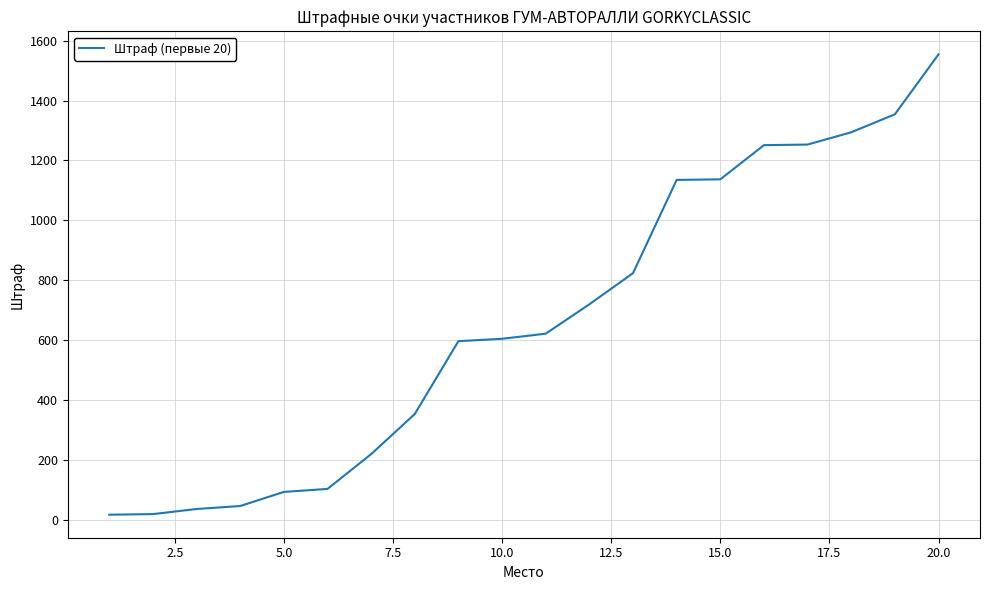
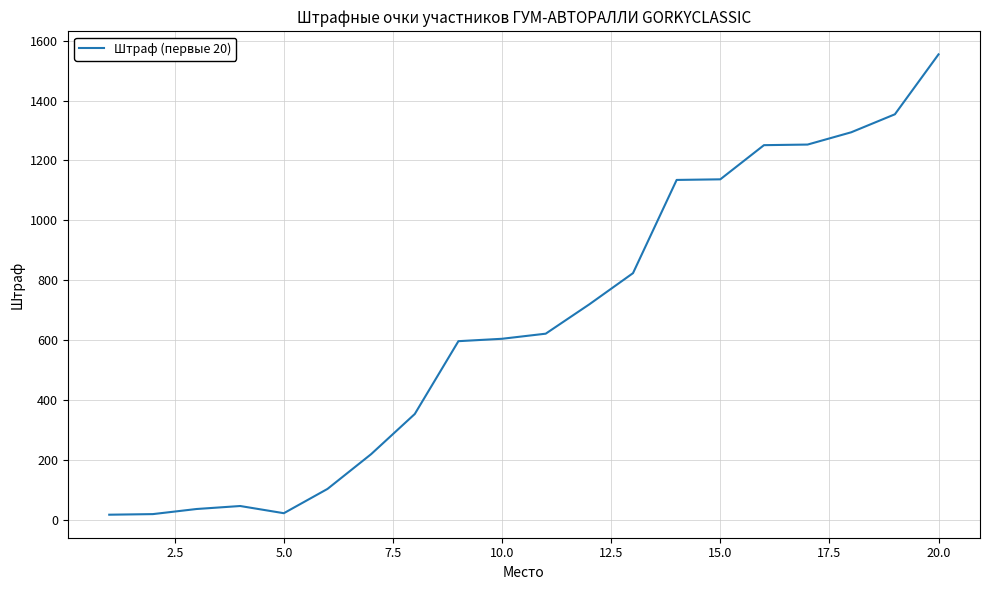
5.0: 90 -> 20
